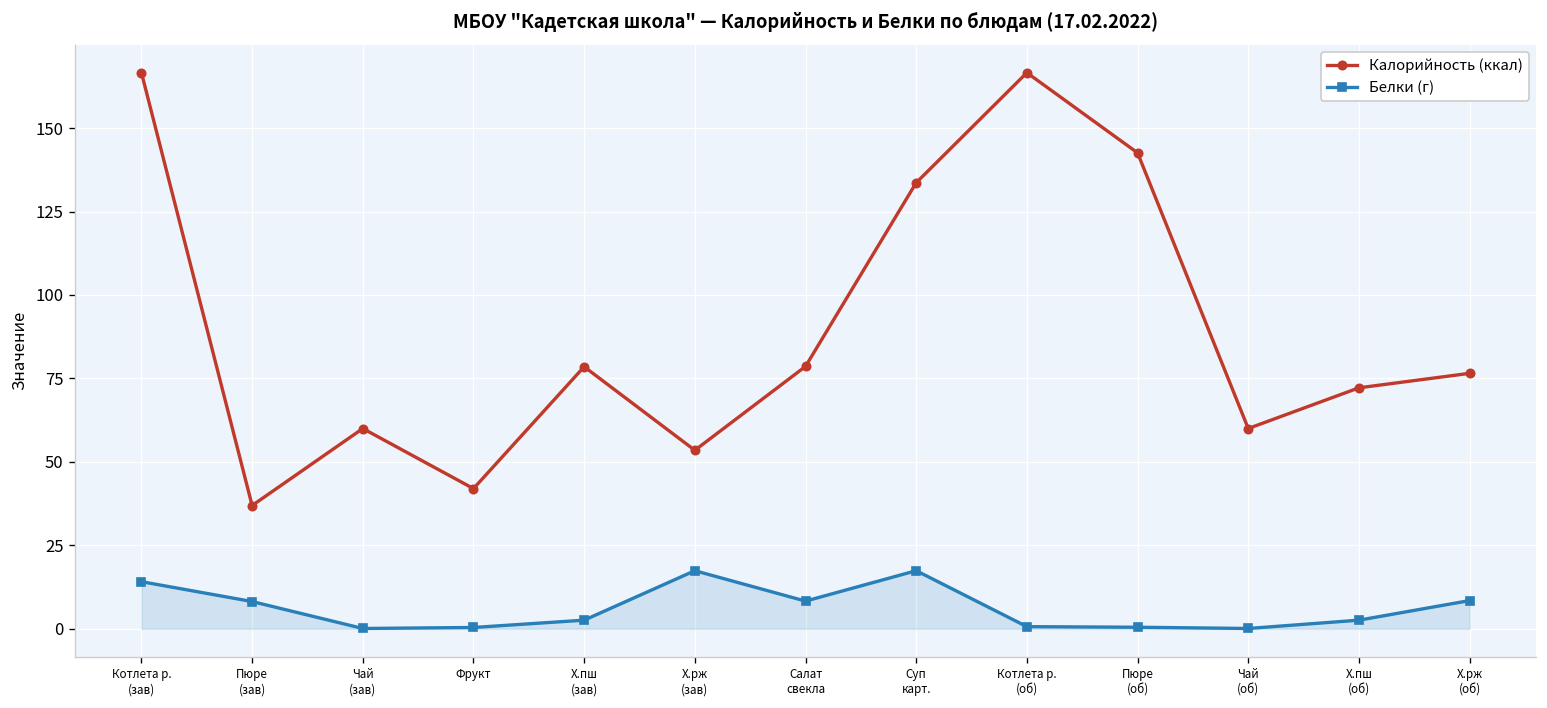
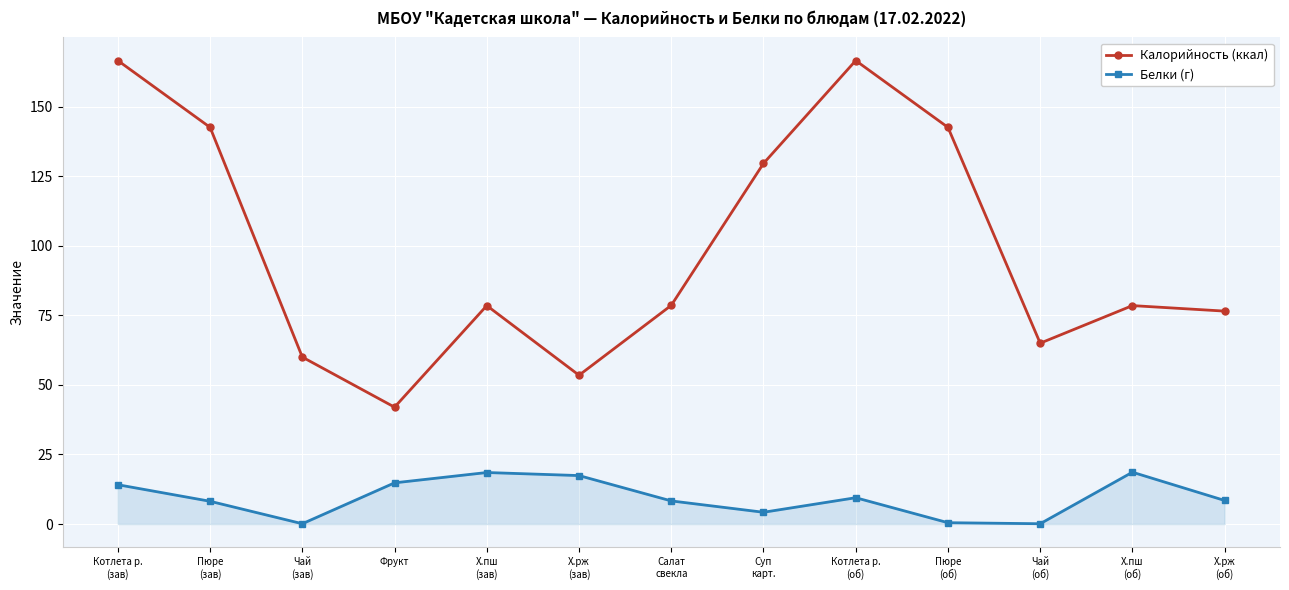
Калорийность (ккал), Пюре (зав): 37 -> 143
Белки (г), Фрукт: 0 -> 15
Белки (г), Х.пш (зав): 3 -> 19
Калорийность (ккал), Суп карт.: 134 -> 130
Белки (г), Суп карт.: 17 -> 4
Белки (г), Котлета р. (об): 1 -> 9
Калорийность (ккал), Чай (об): 60 -> 65
Калорийность (ккал), Х.пш (об): 72 -> 79
Белки (г), Х.пш (об): 3 -> 19
